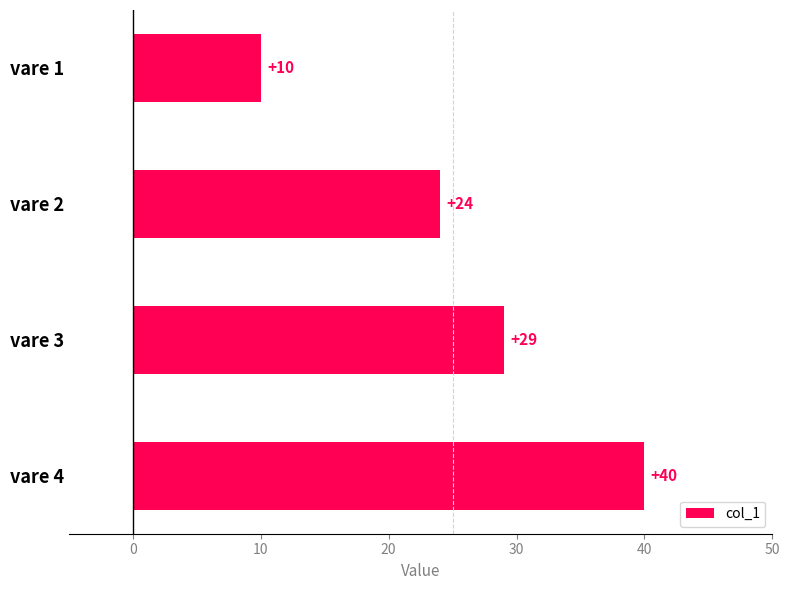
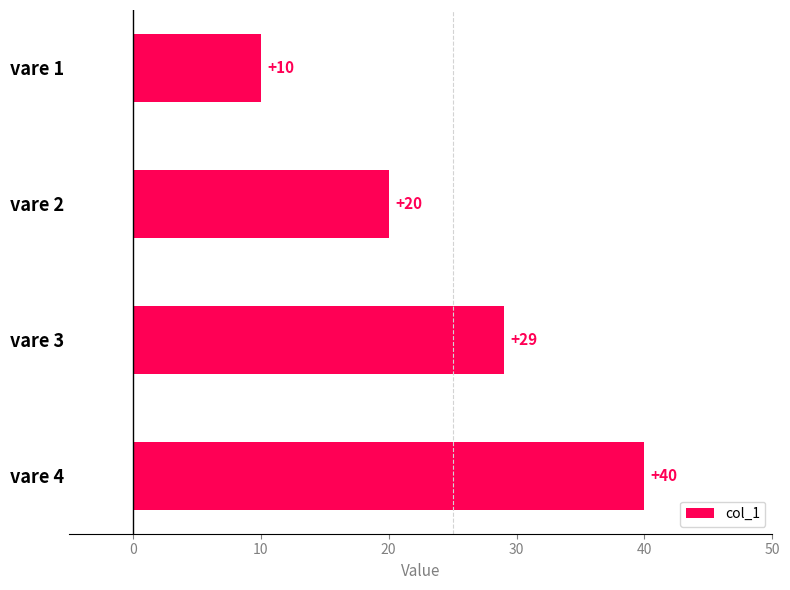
vare 2: +24 -> +20
